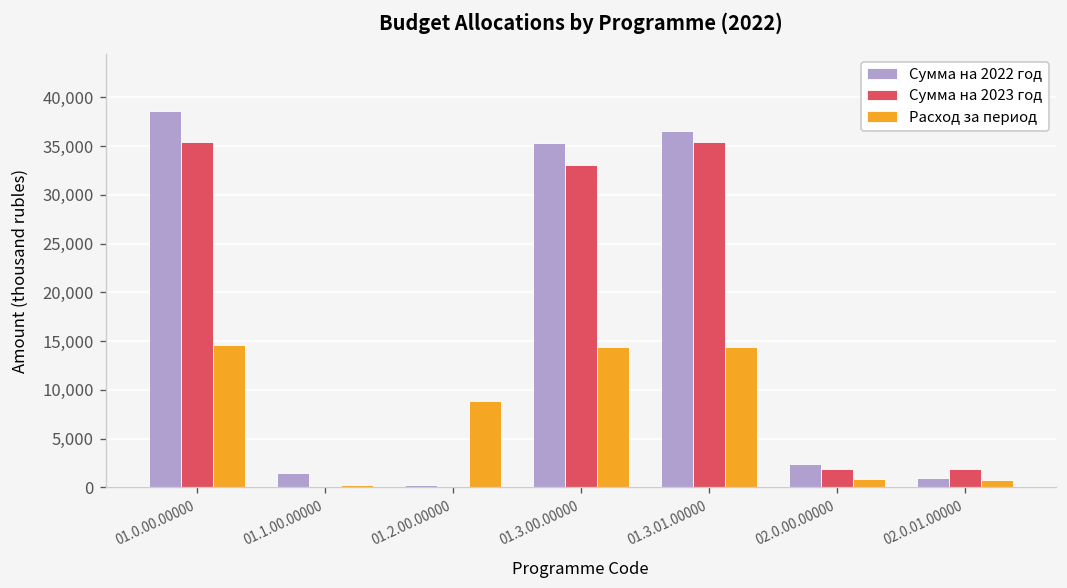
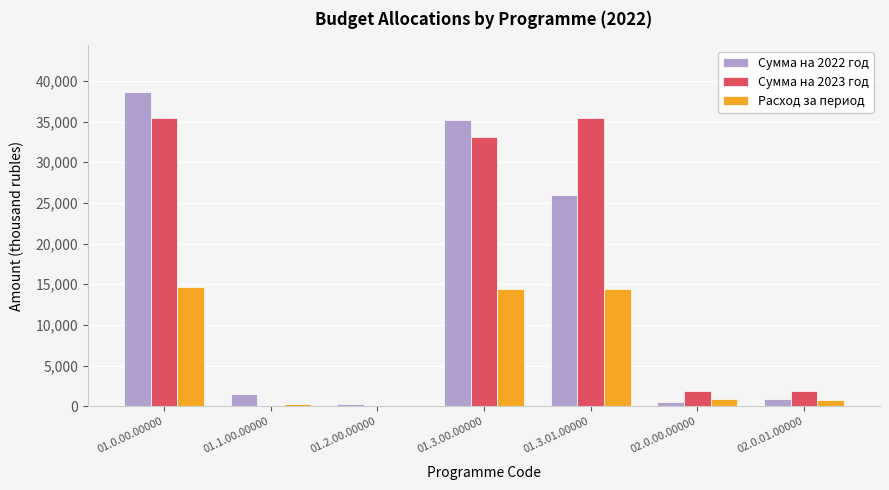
Расход за период, 01.2.00.00000: 9,000 -> 0
Сумма на 2022 год, 01.3.01.00000: 36,000 -> 26,000
Сумма на 2022 год, 02.0.00.00000: 2,000 -> 1,000
